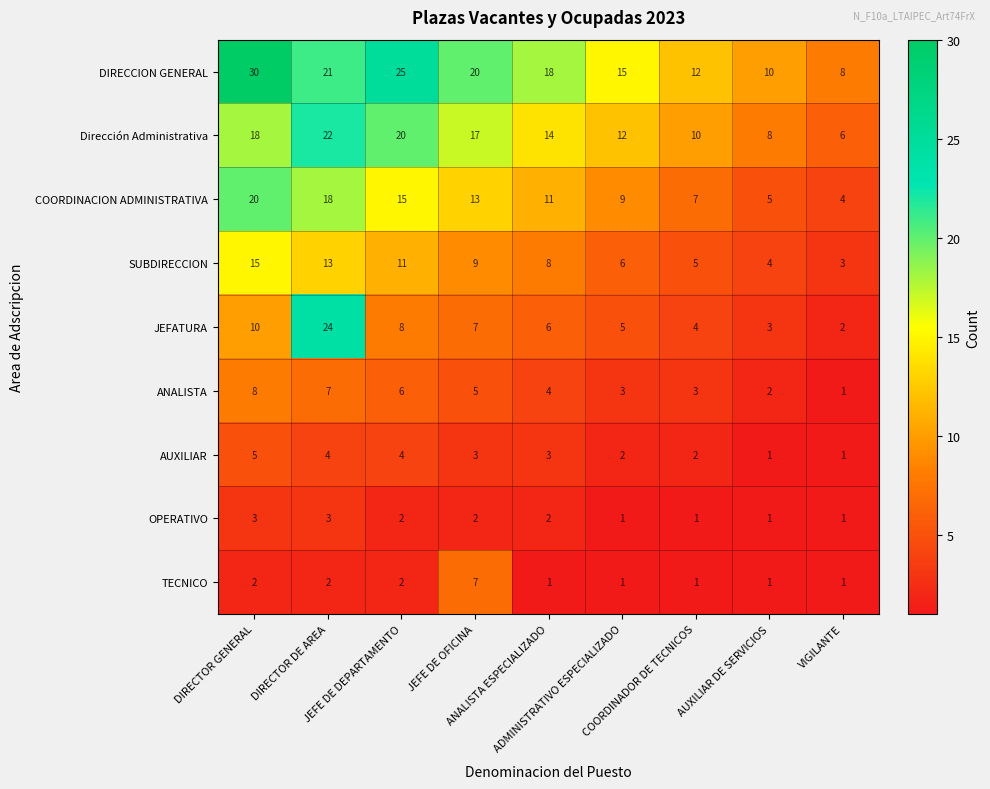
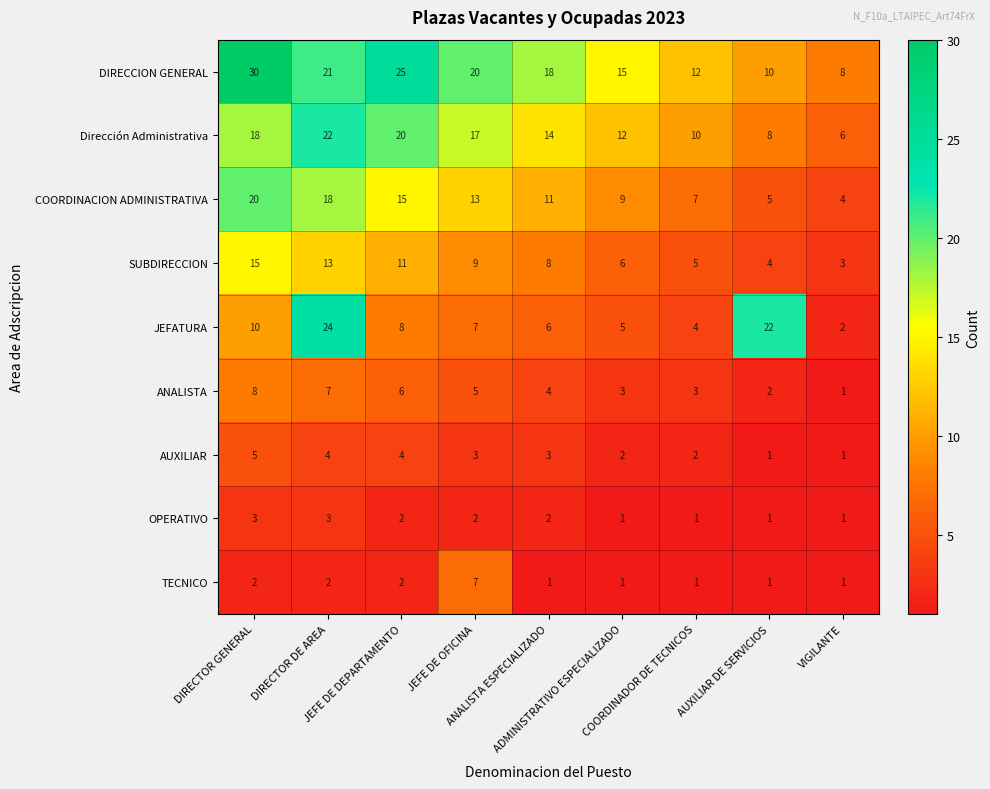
JEFATURA, AUXILIAR DE SERVICIOS: 3 -> 22
